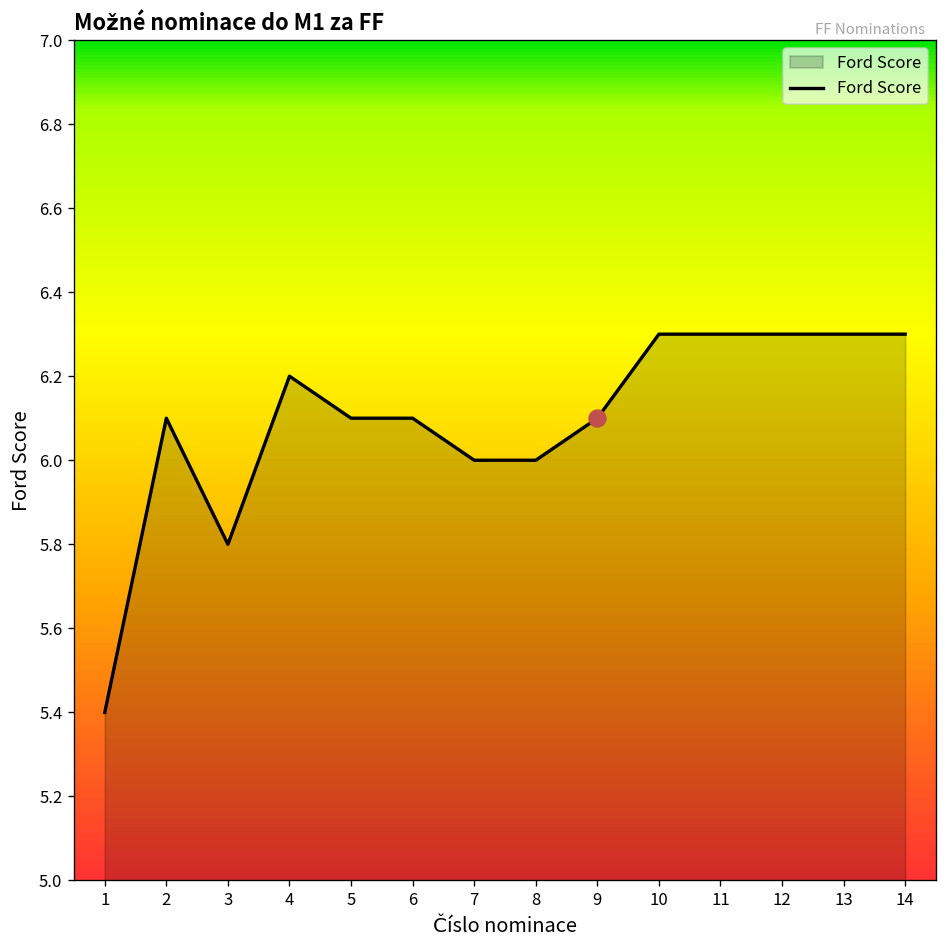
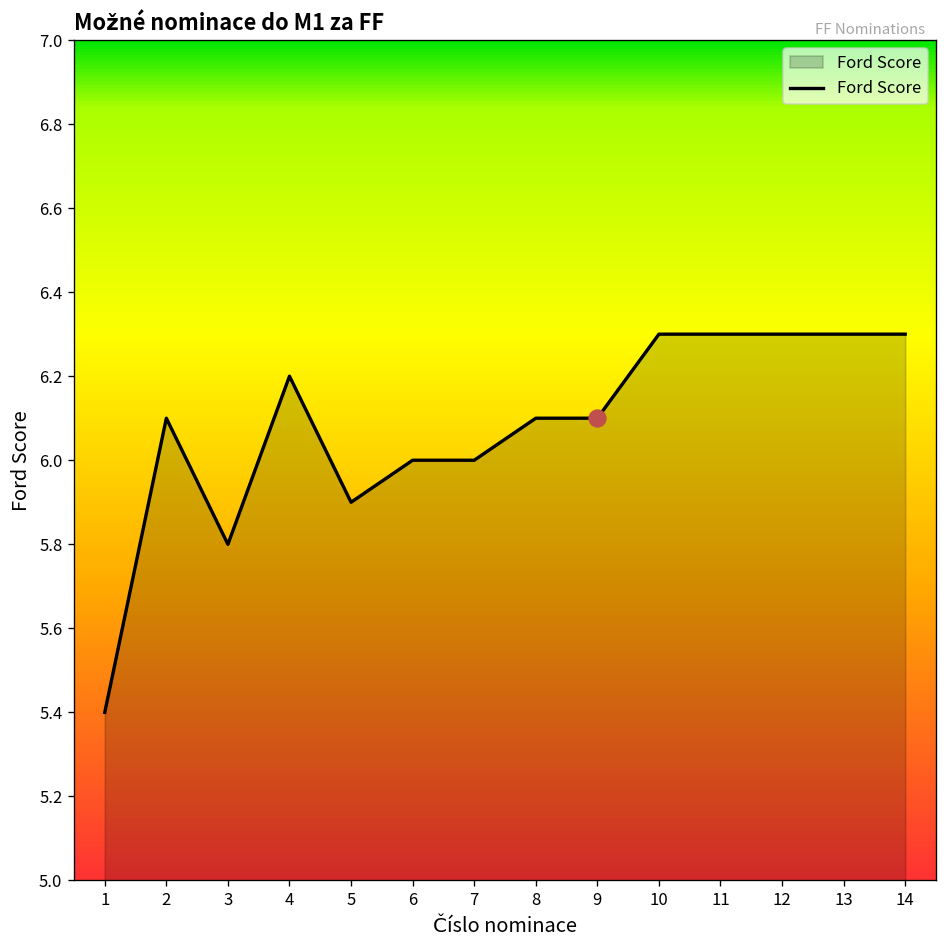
Ford Score, 5: 6.1 -> 5.9
Ford Score, 6: 6.1 -> 6.0
Ford Score, 8: 6.0 -> 6.1
